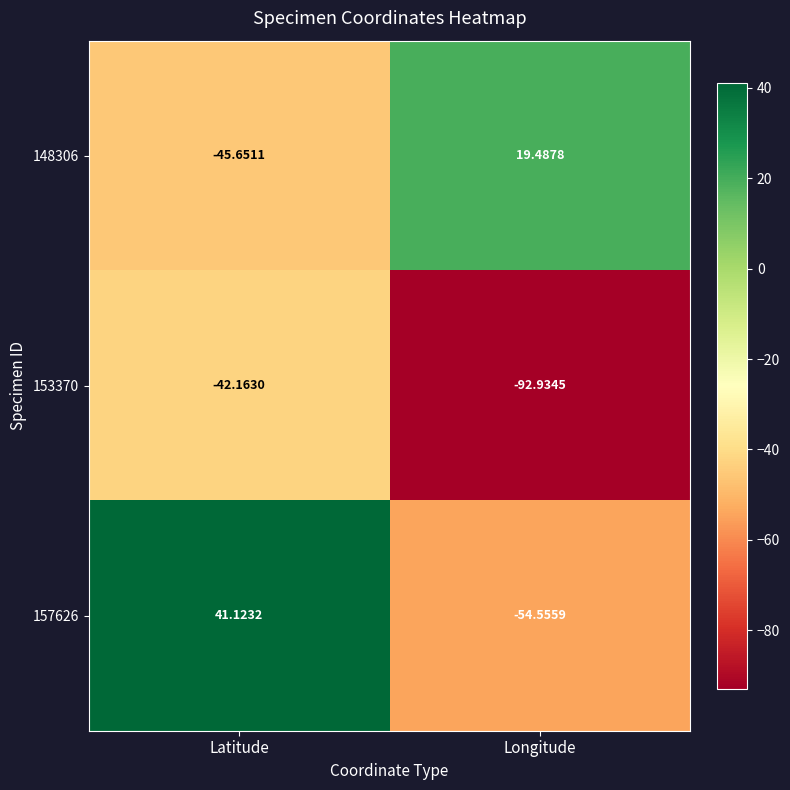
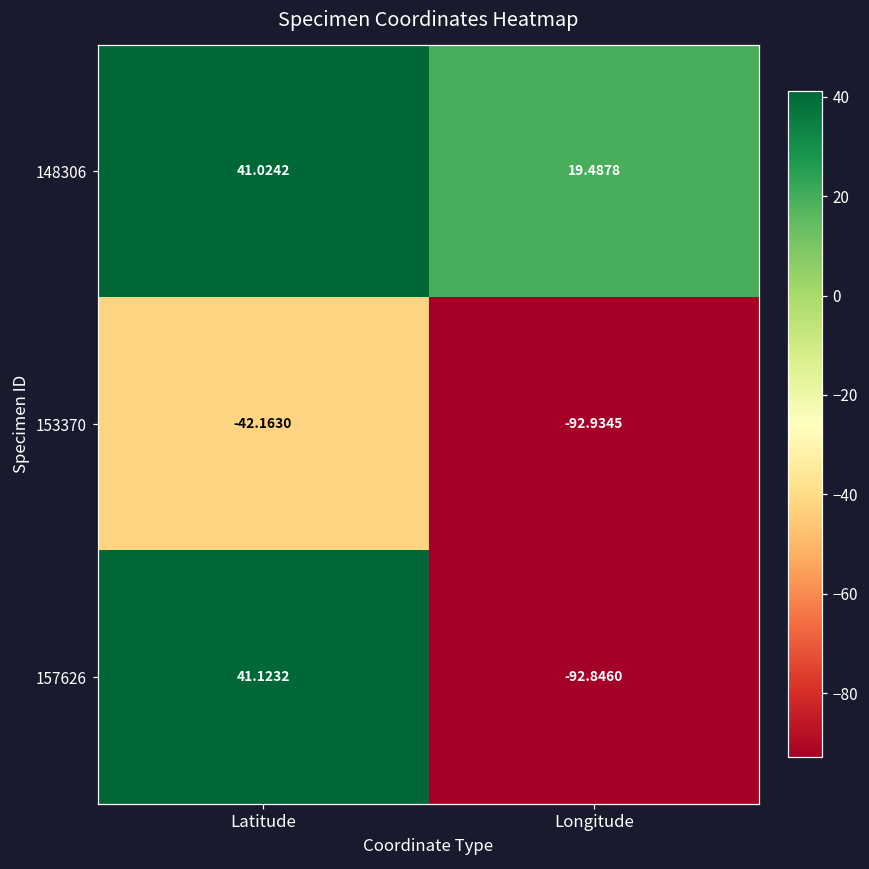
148306, Latitude: -45.6511 -> 41.0242
157626, Longitude: -54.5559 -> -92.8460
